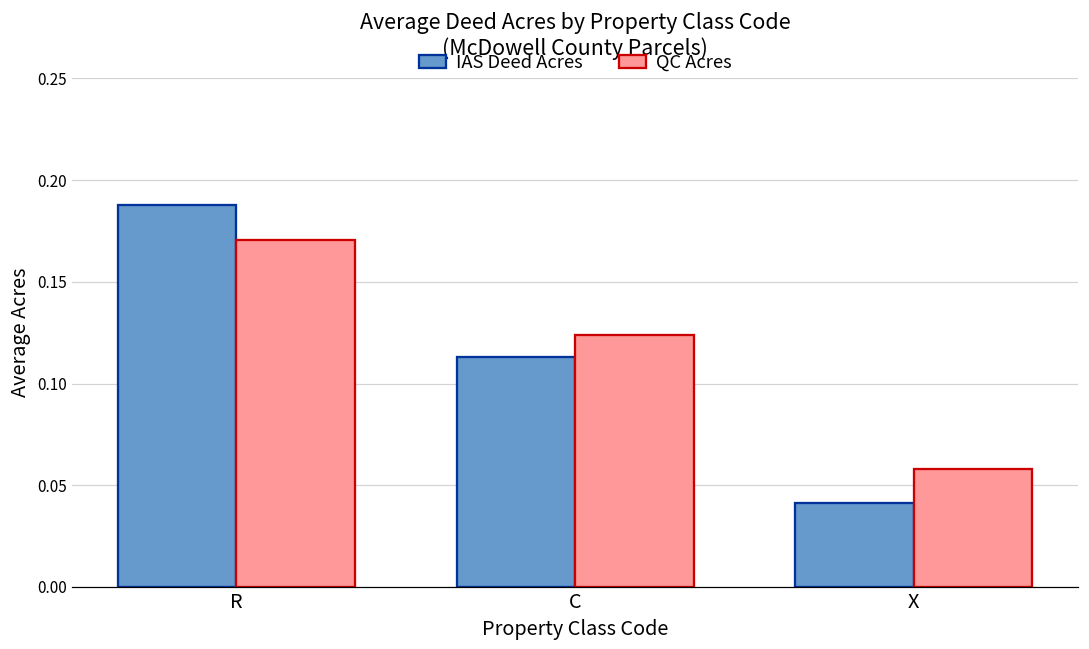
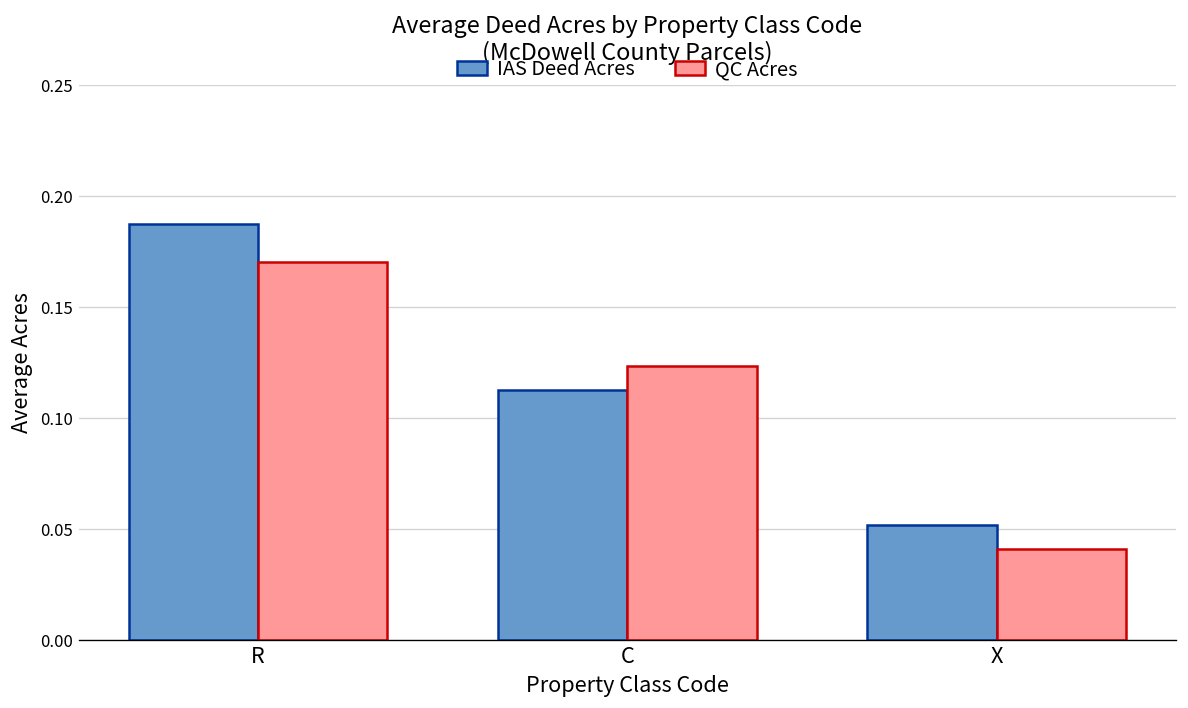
IAS Deed Acres, X: 0.041 -> 0.052
QC Acres, X: 0.058 -> 0.041
